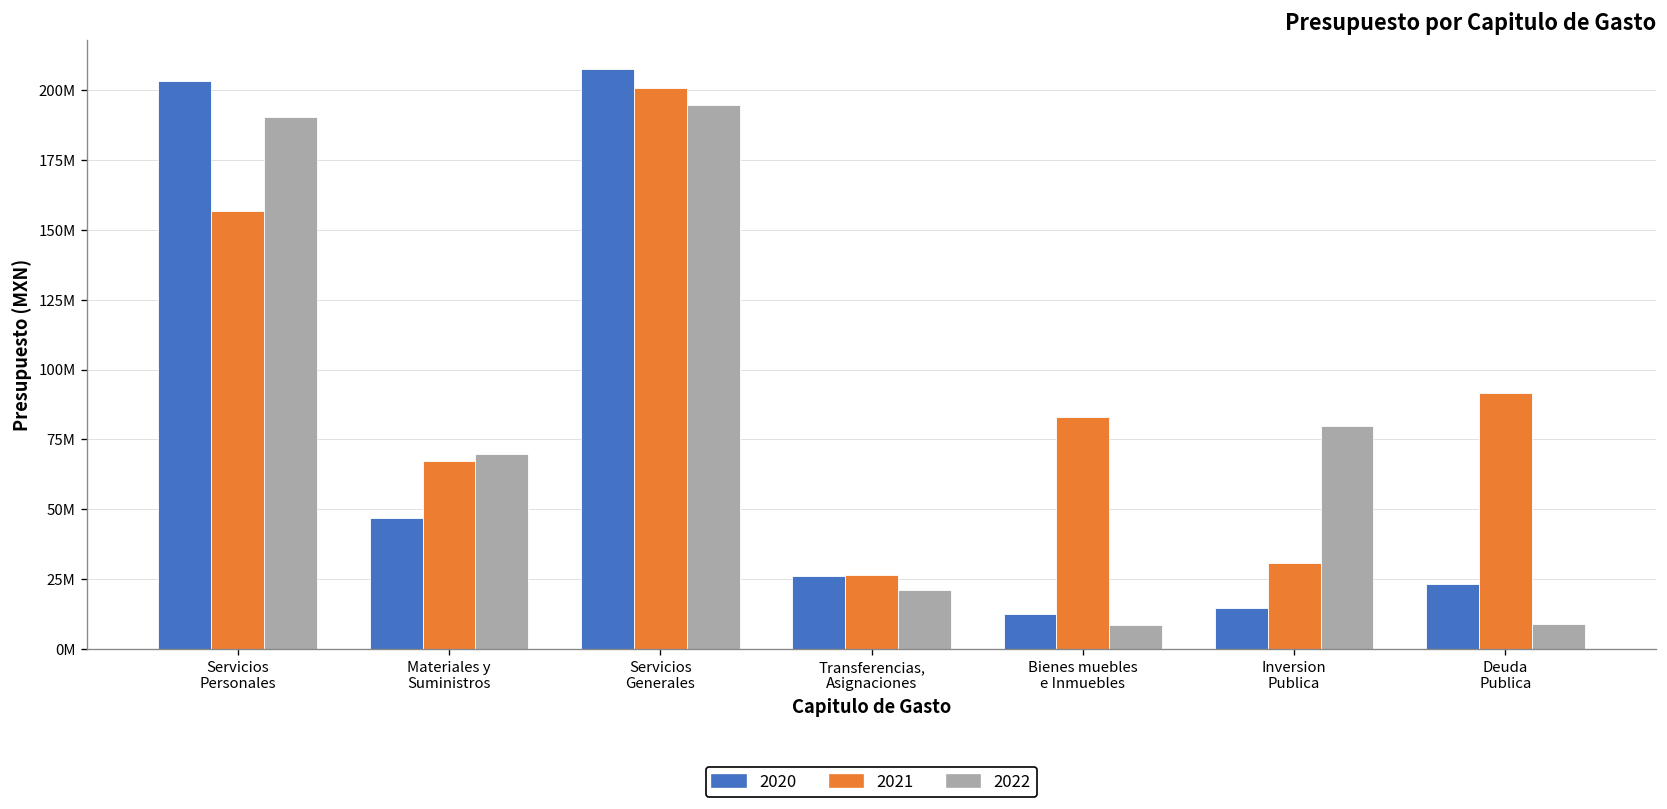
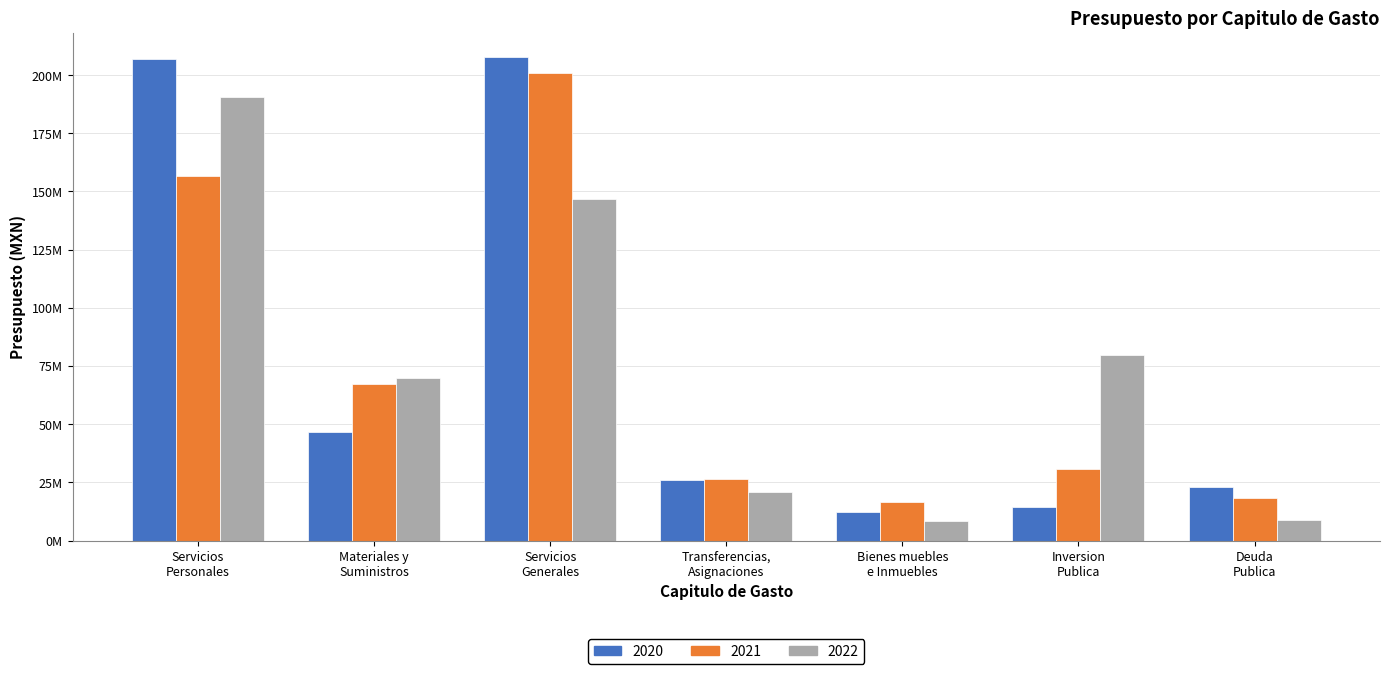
2020, Servicios Personales: 203000000 -> 207000000
2022, Servicios Generales: 195000000 -> 147000000
2021, Bienes muebles e Inmuebles: 83000000 -> 17000000
2021, Deuda Publica: 92000000 -> 18000000
